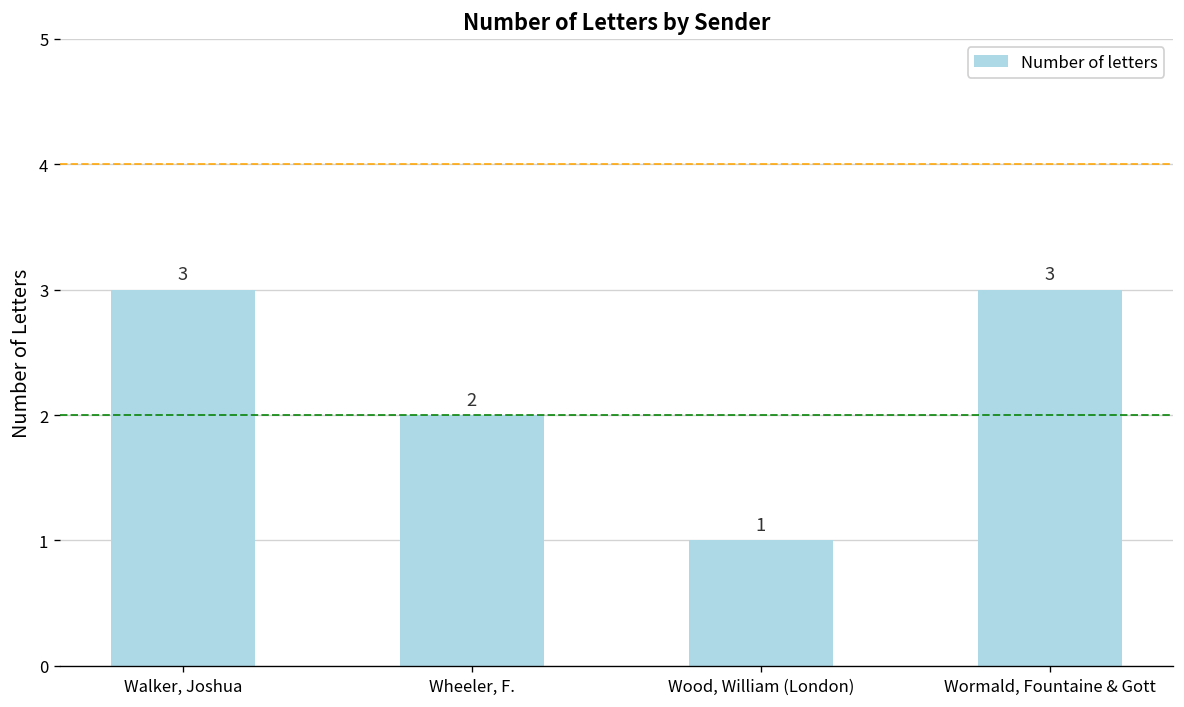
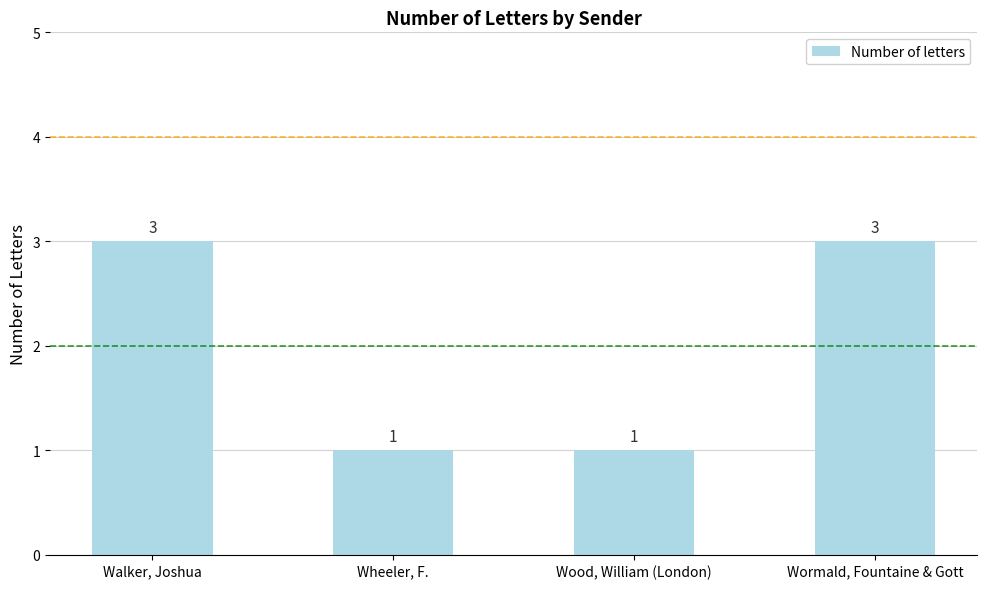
Wheeler, F.: 2 -> 1
